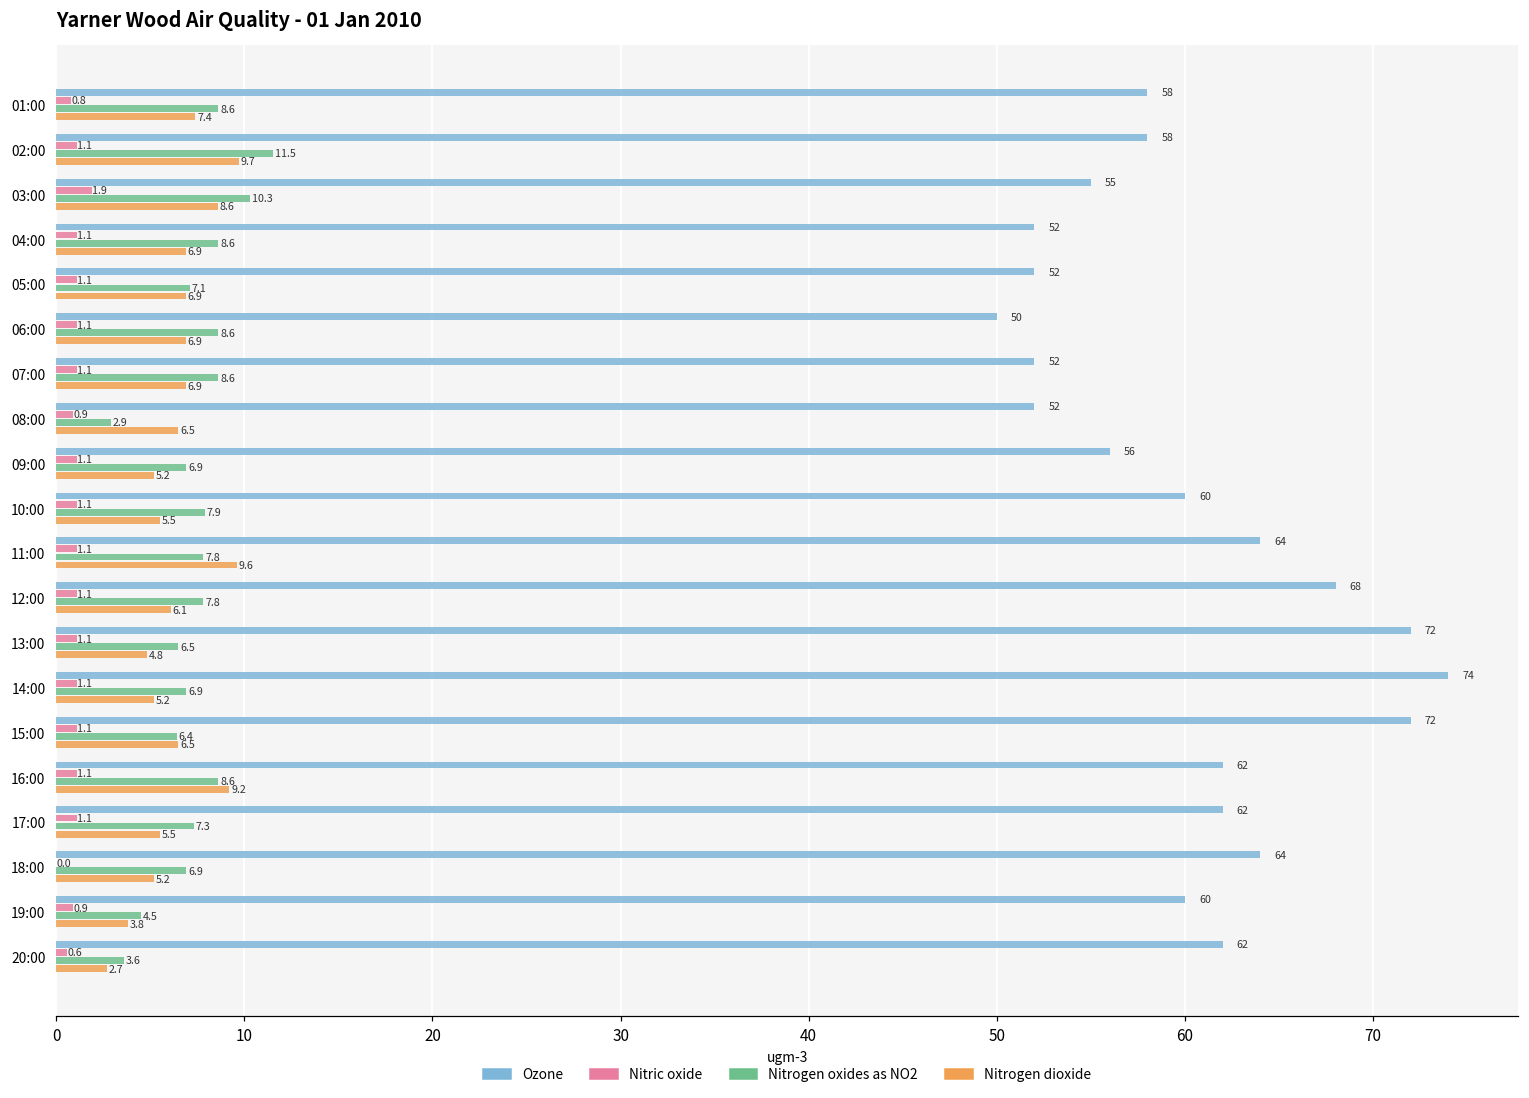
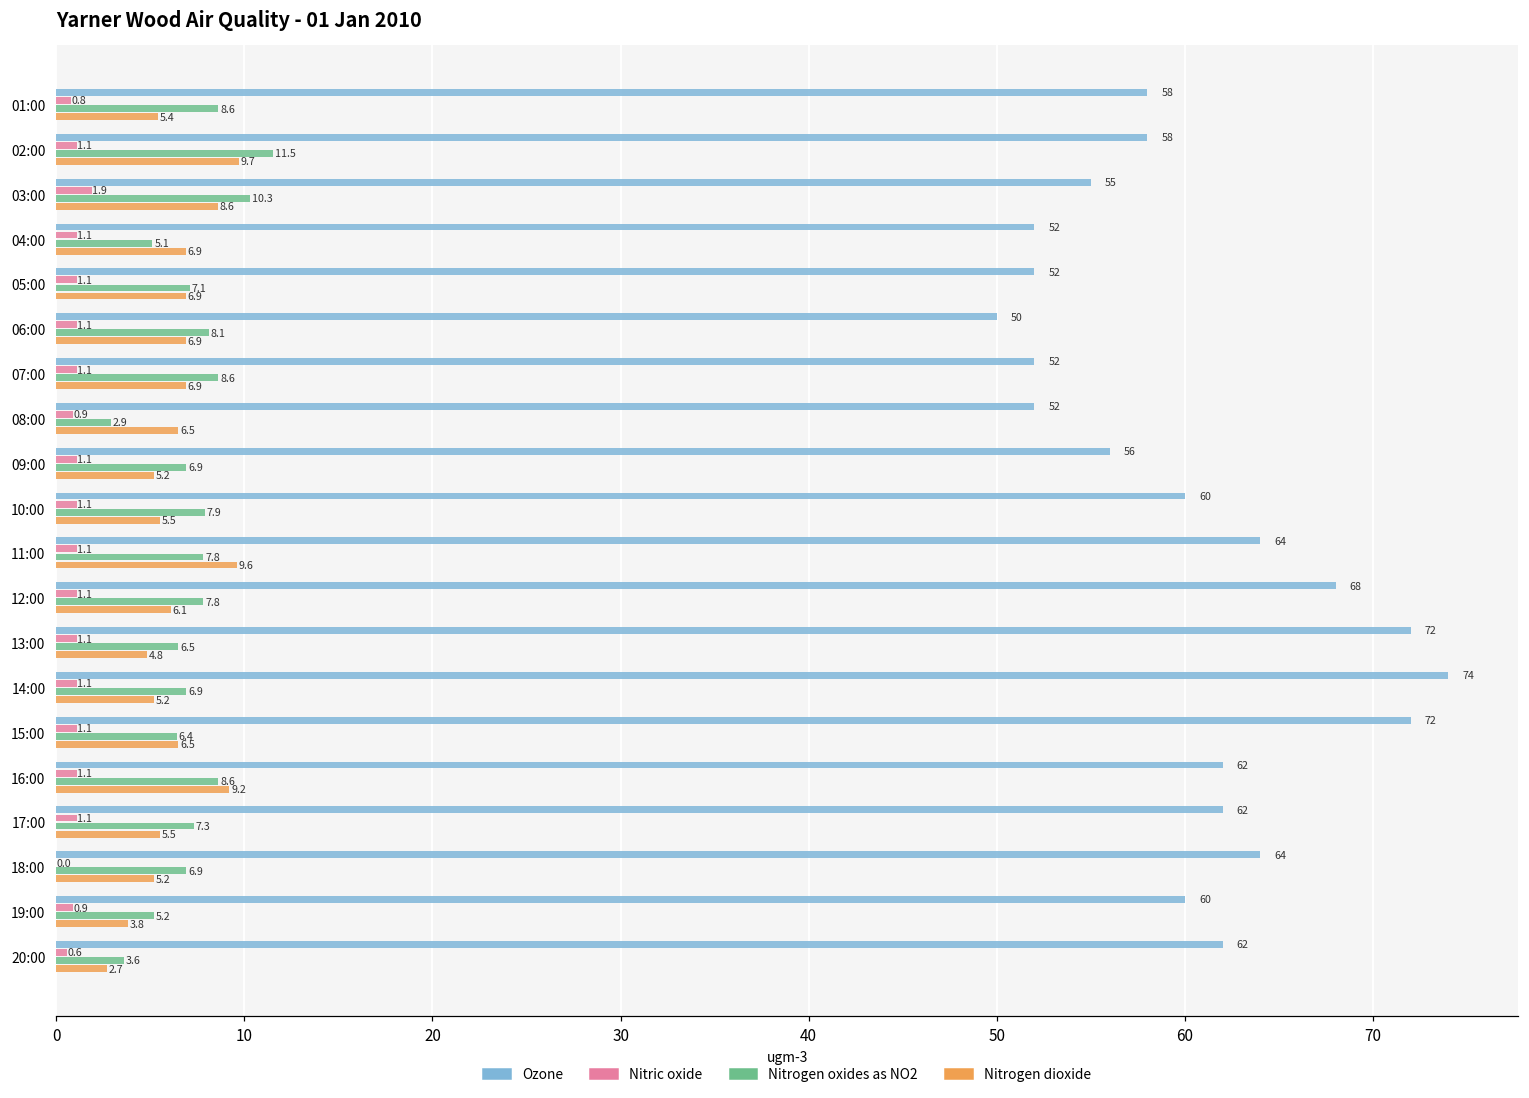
Nitrogen dioxide, 01:00: 7.4 -> 5.4
Nitrogen oxides as NO2, 04:00: 8.6 -> 5.1
Nitrogen oxides as NO2, 06:00: 8.6 -> 8.1
Nitrogen oxides as NO2, 19:00: 4.5 -> 5.2
